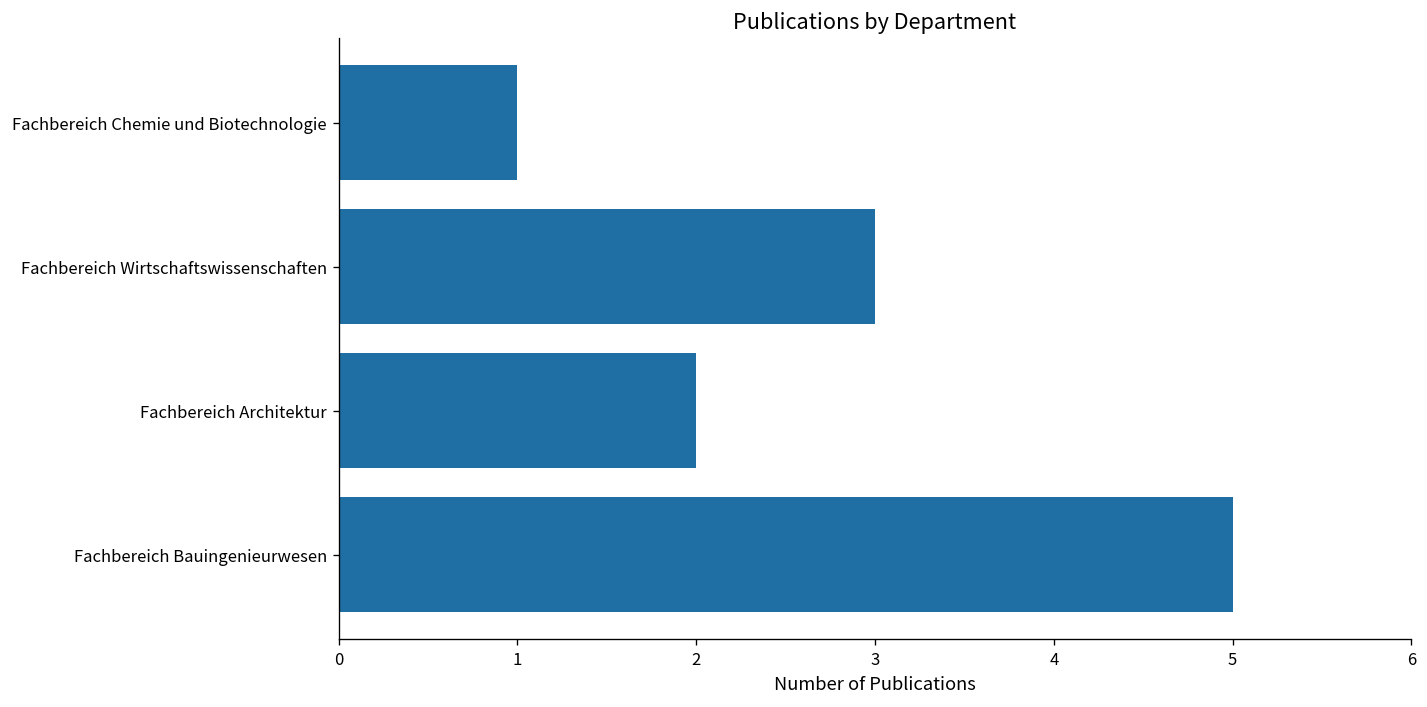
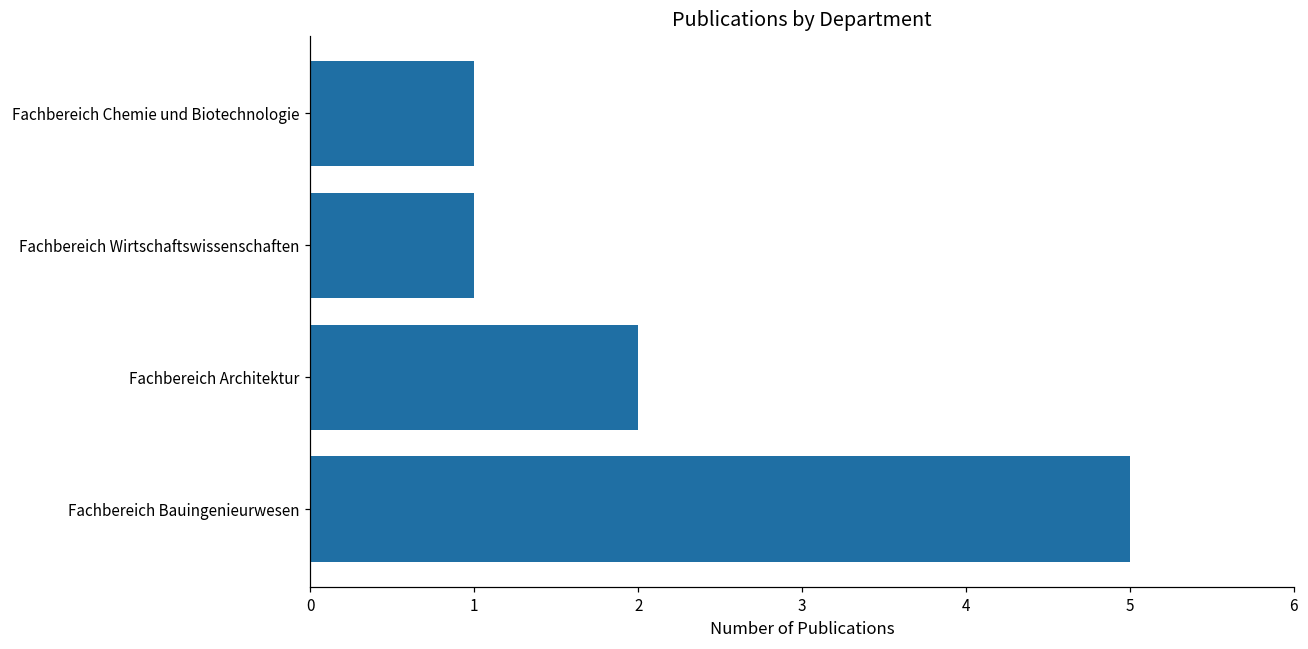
Fachbereich Wirtschaftswissenschaften: 3 -> 1
